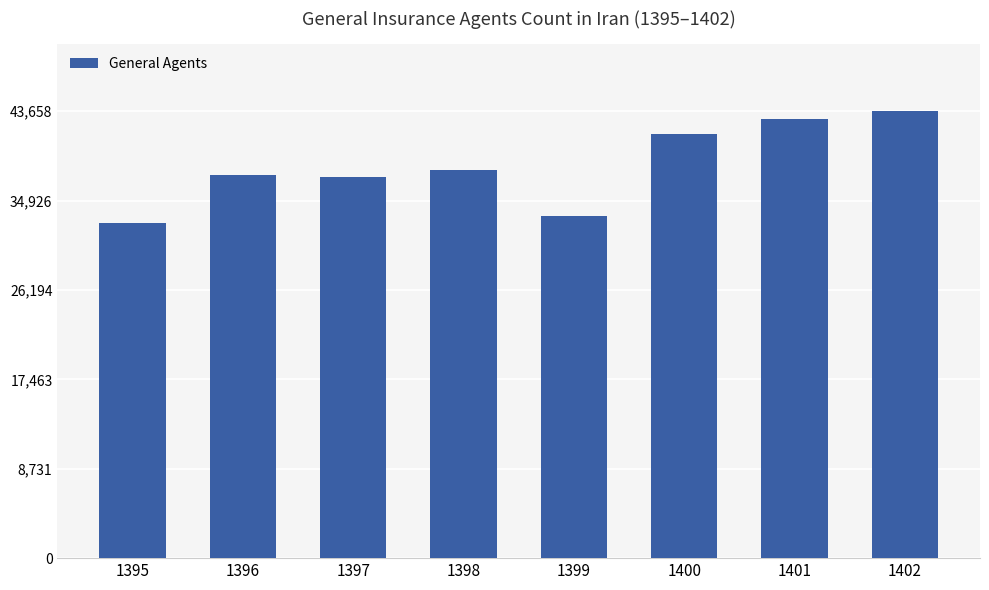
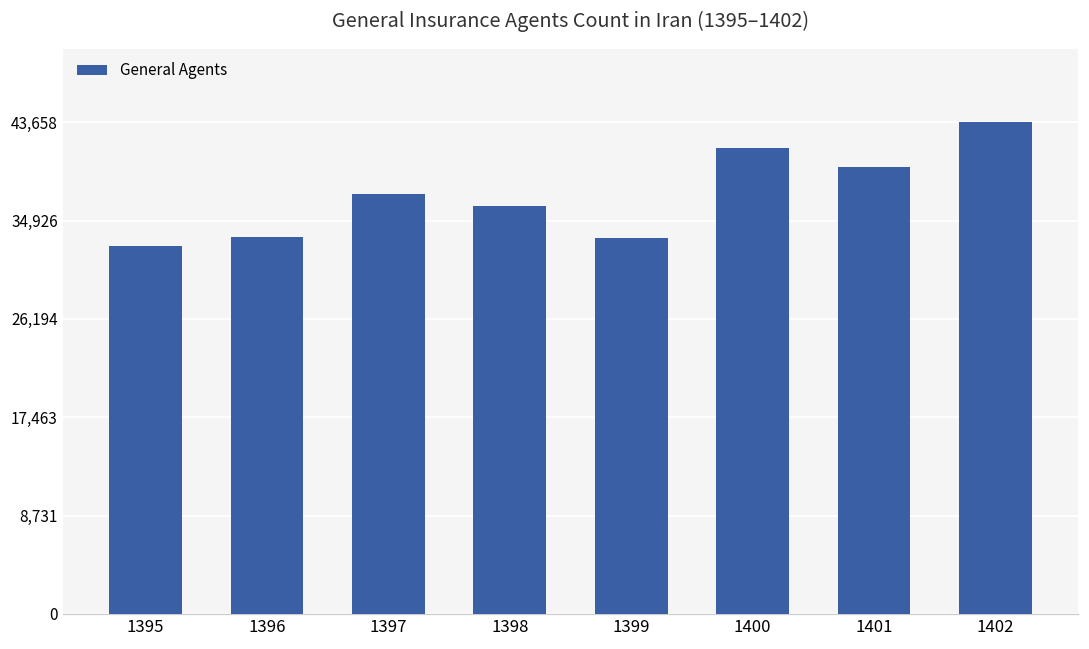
1396: 37,400 -> 33,500
1398: 38,000 -> 36,300
1401: 42,900 -> 39,700
